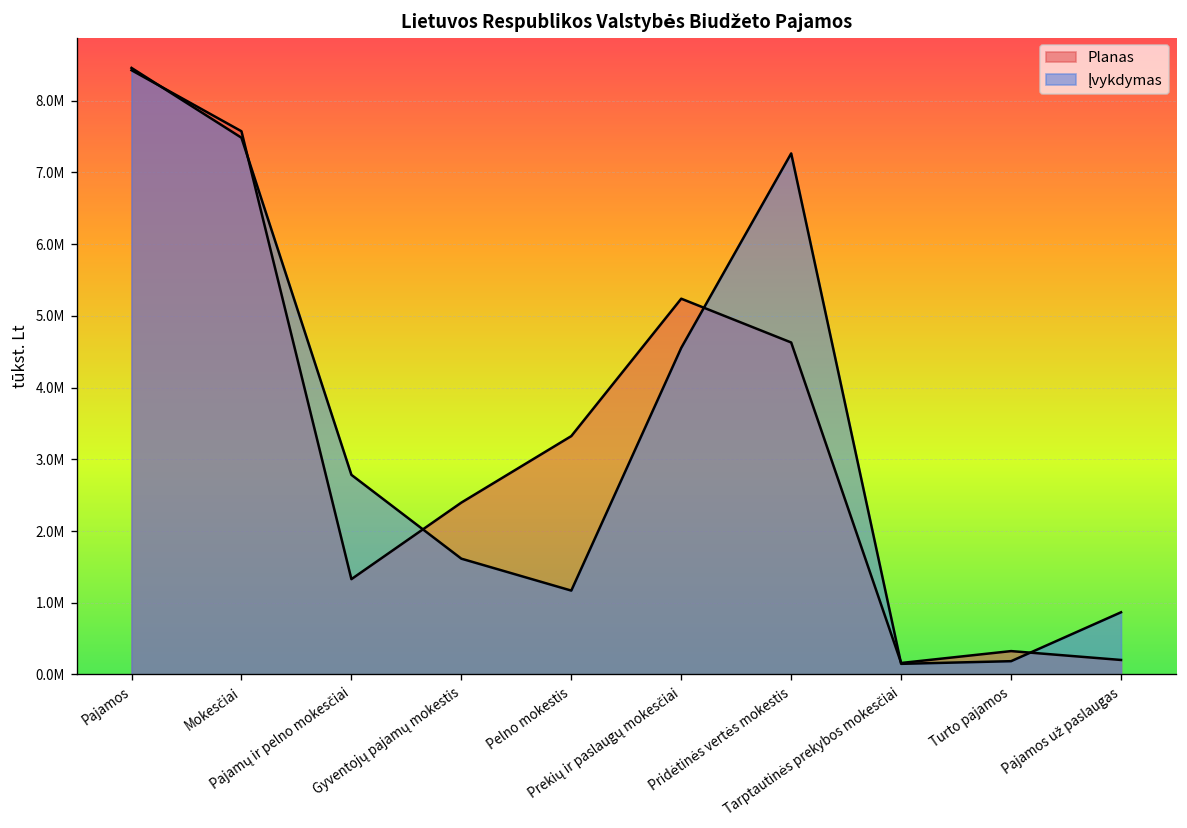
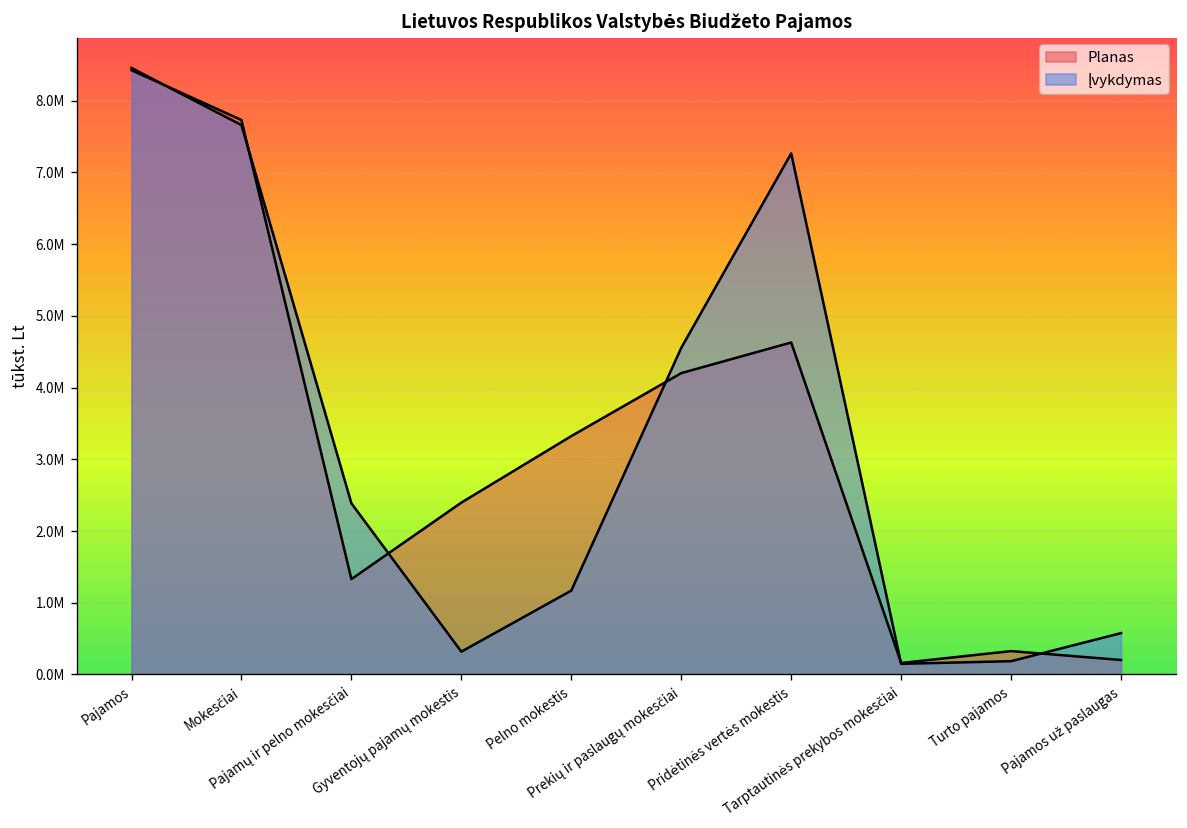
Planas, Mokesčiai: 7600000 -> 7700000
Įvykdymas, Mokesčiai: 7500000 -> 7700000
Įvykdymas, Pajamų ir pelno mokesčiai: 2800000 -> 2400000
Įvykdymas, Gyventojų pajamų mokestis: 1600000 -> 300000
Planas, Prekių ir paslaugų mokesčiai: 5200000 -> 4200000
Įvykdymas, Pajamos už paslaugas: 900000 -> 600000
